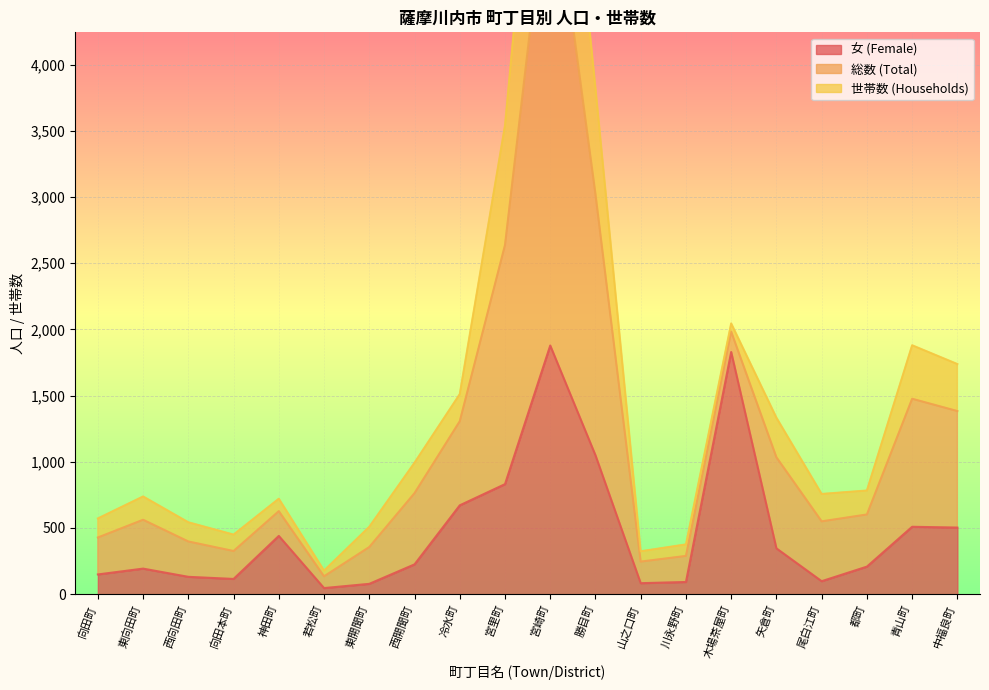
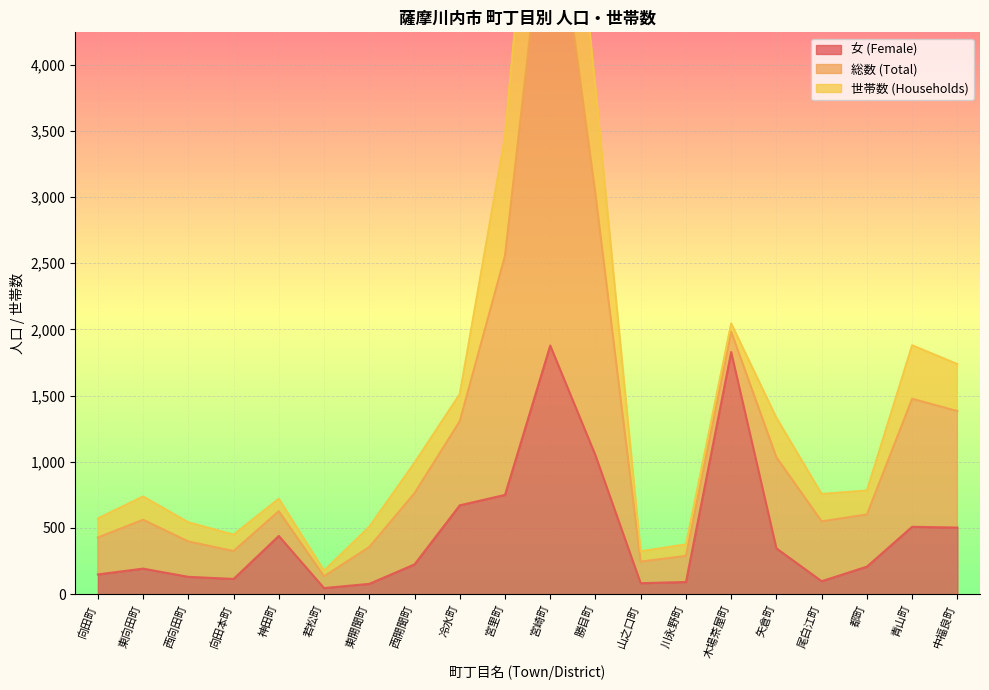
女 (Female), 宮里町: 830 -> 750
